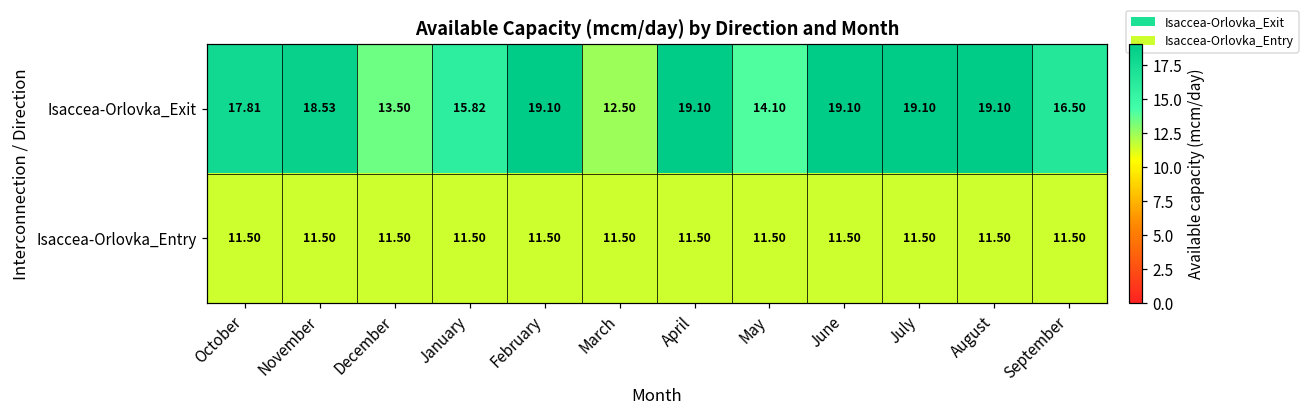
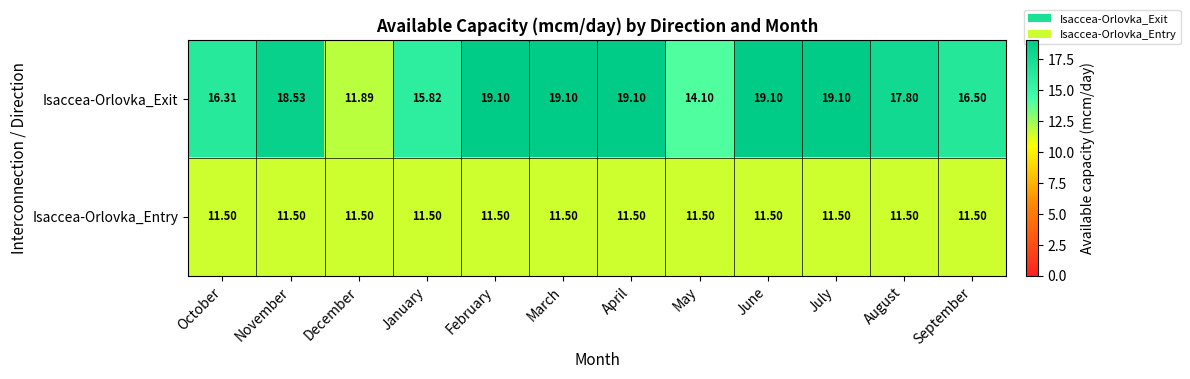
Isaccea-Orlovka_Exit, October: 17.81 -> 16.31
Isaccea-Orlovka_Exit, December: 13.50 -> 11.89
Isaccea-Orlovka_Exit, March: 12.50 -> 19.10
Isaccea-Orlovka_Exit, August: 19.10 -> 17.80
